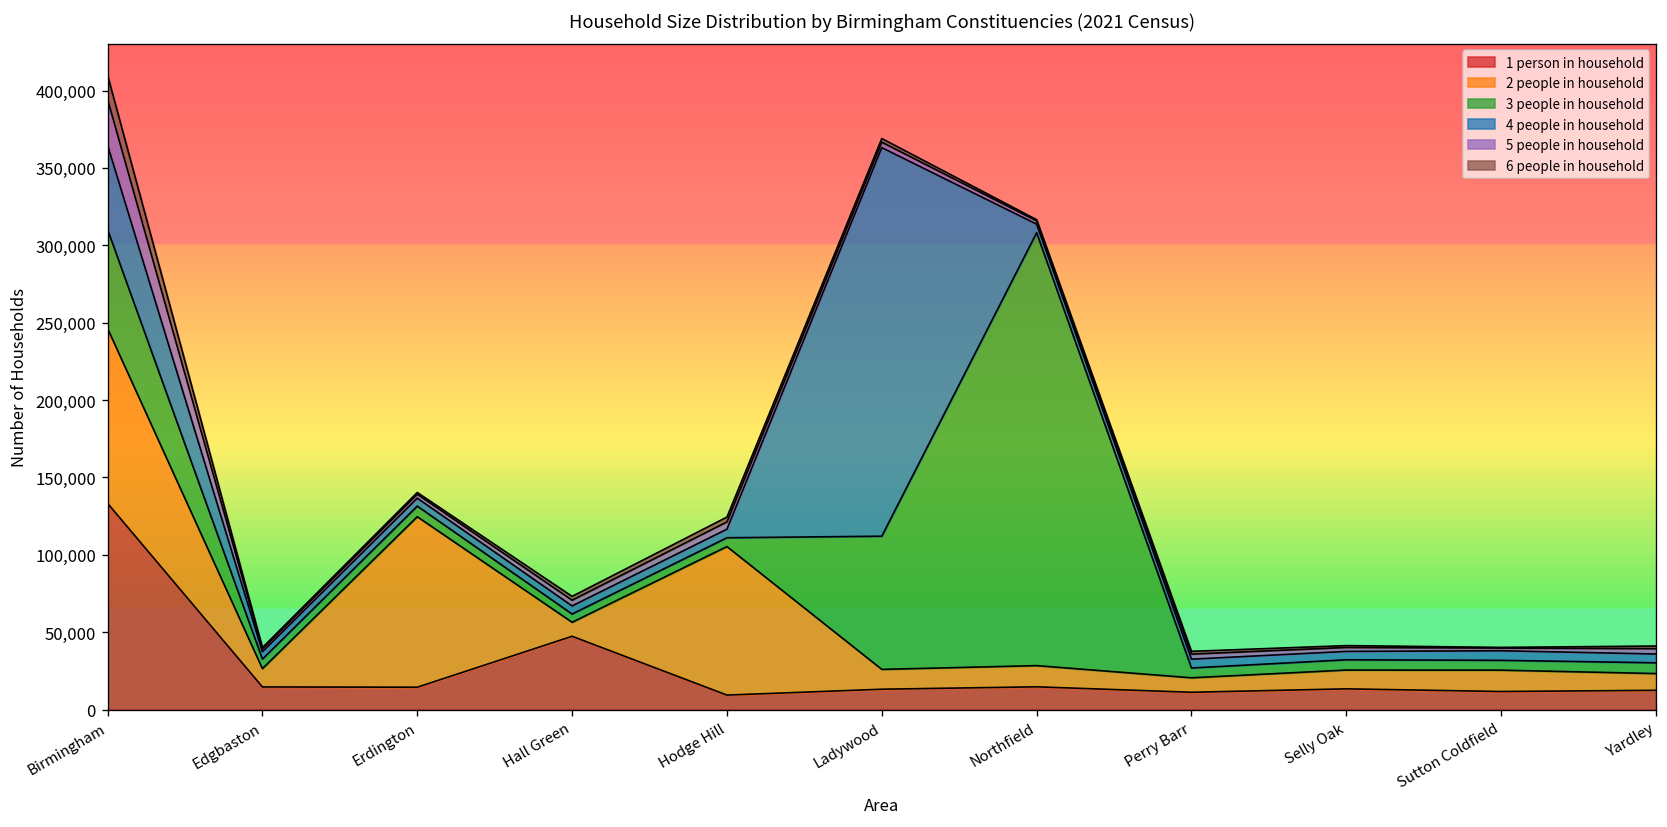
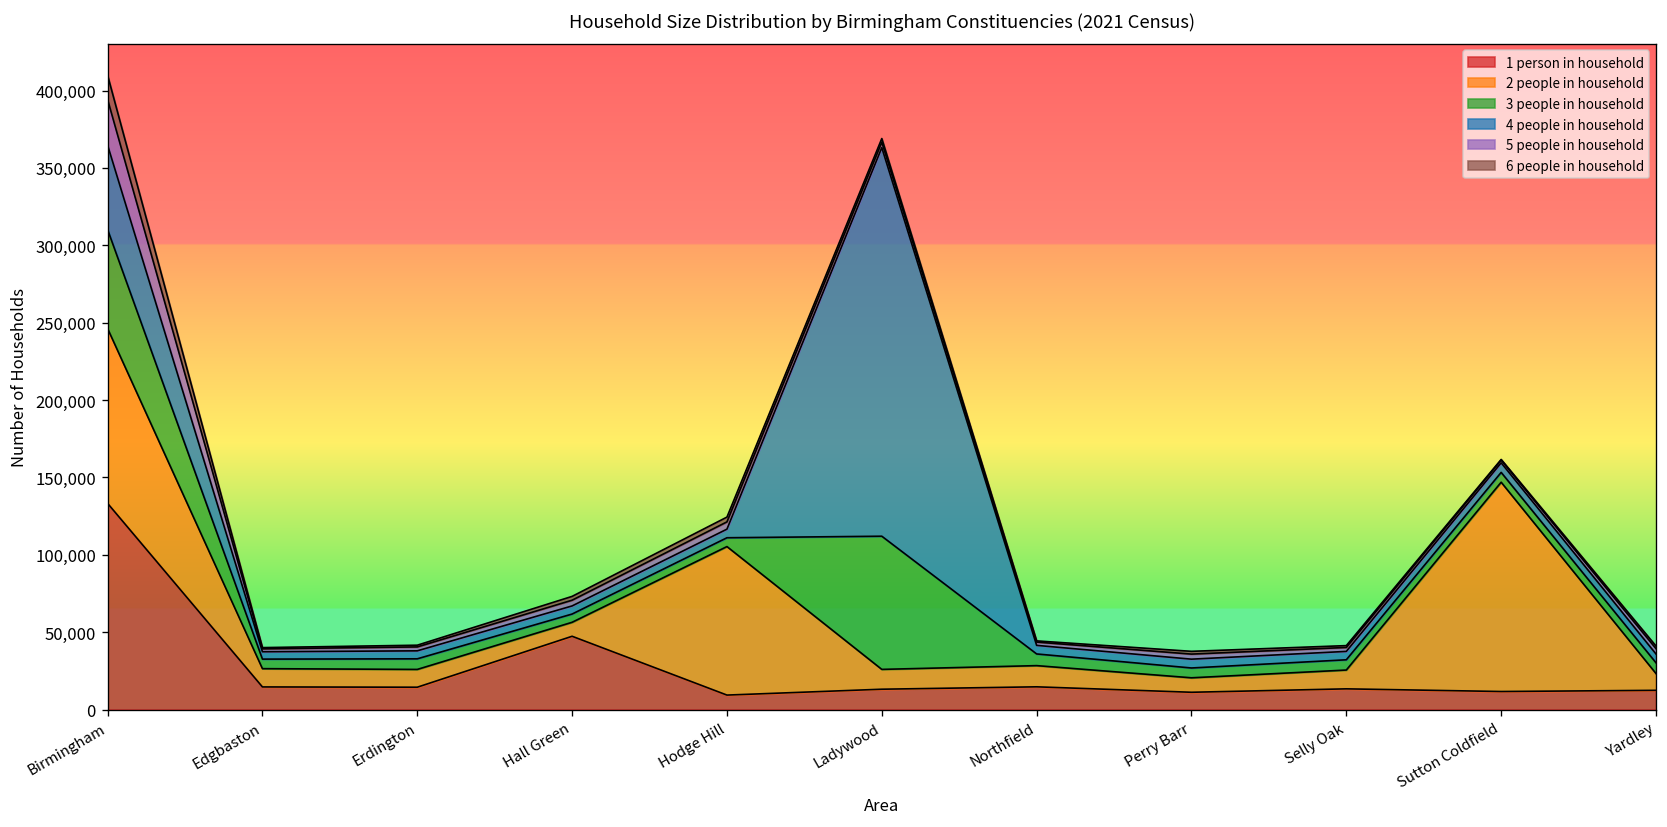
2 people in household, Erdington: 110,000 -> 11,000
3 people in household, Northfield: 280,000 -> 8,000
2 people in household, Sutton Coldfield: 14,000 -> 135,000
